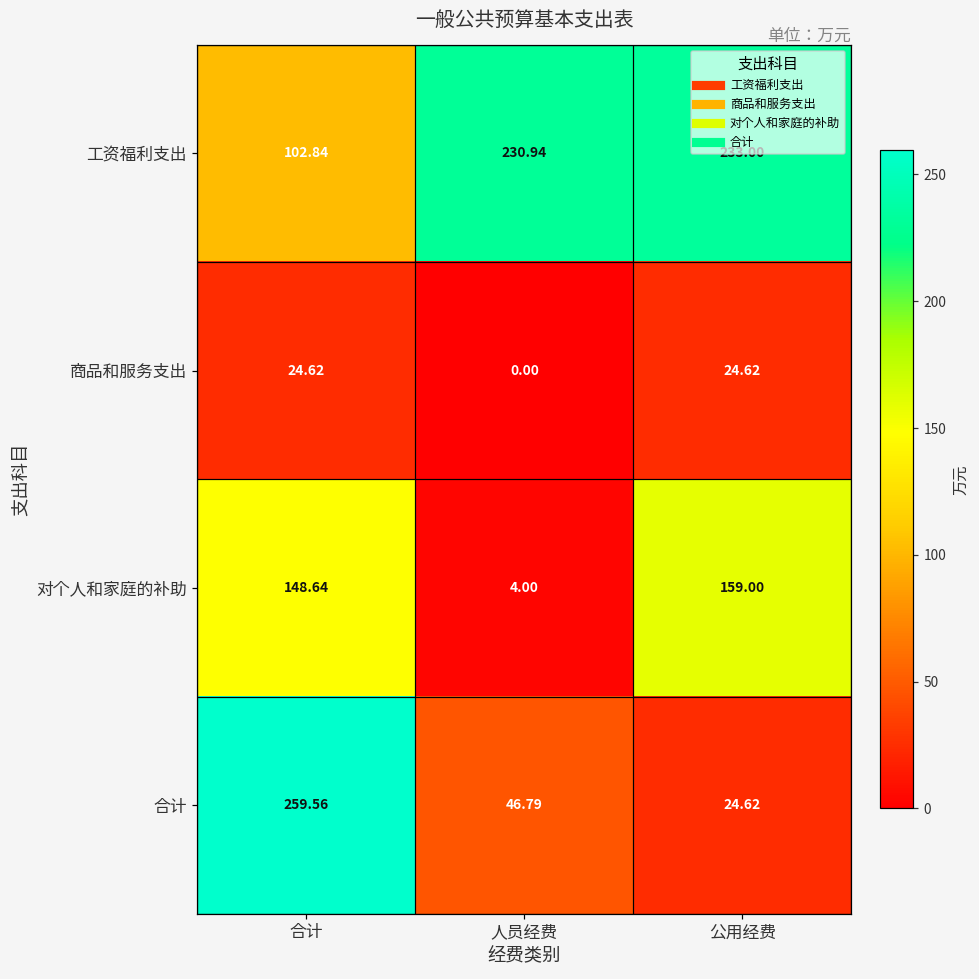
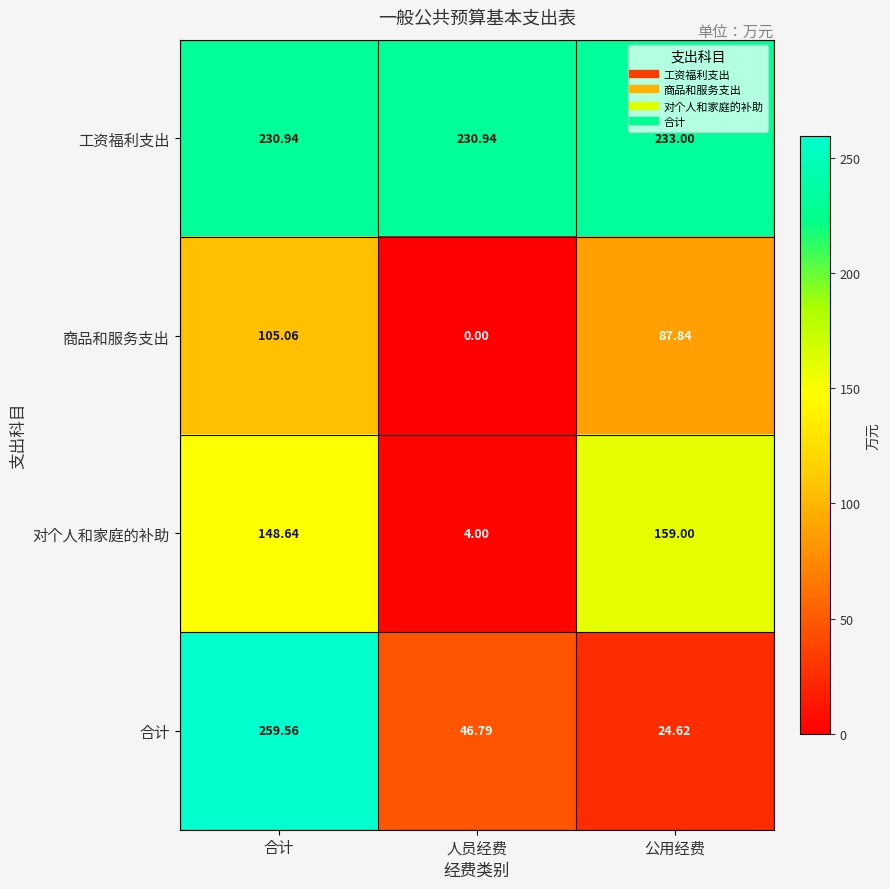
工资福利支出, 合计: 102.84 -> 230.94
商品和服务支出, 合计: 24.62 -> 105.06
商品和服务支出, 公用经费: 24.62 -> 87.84
